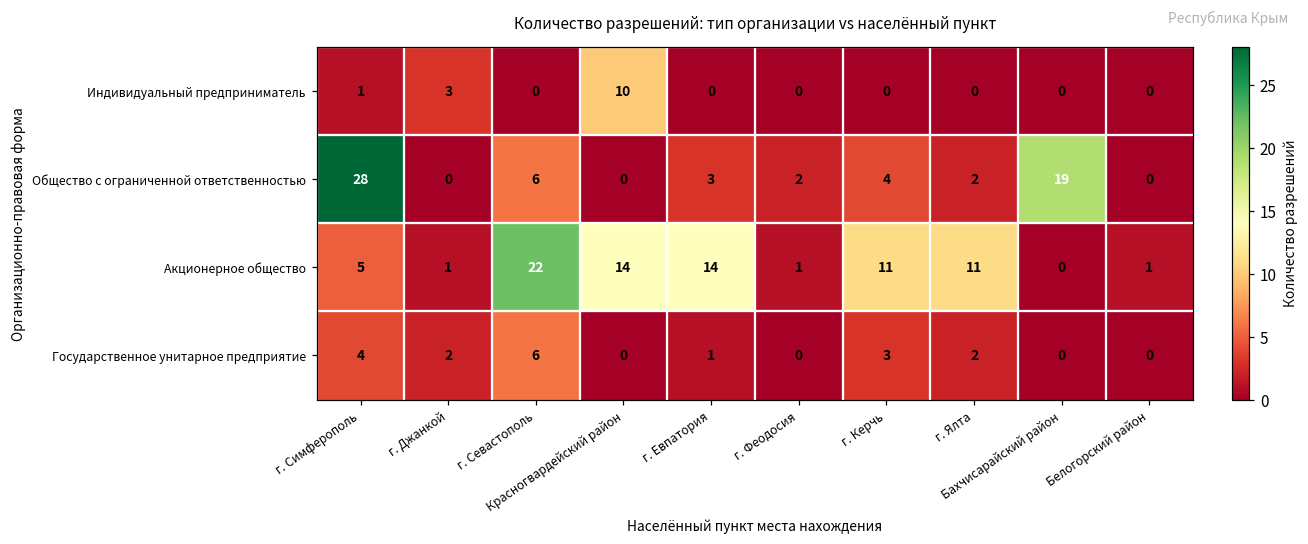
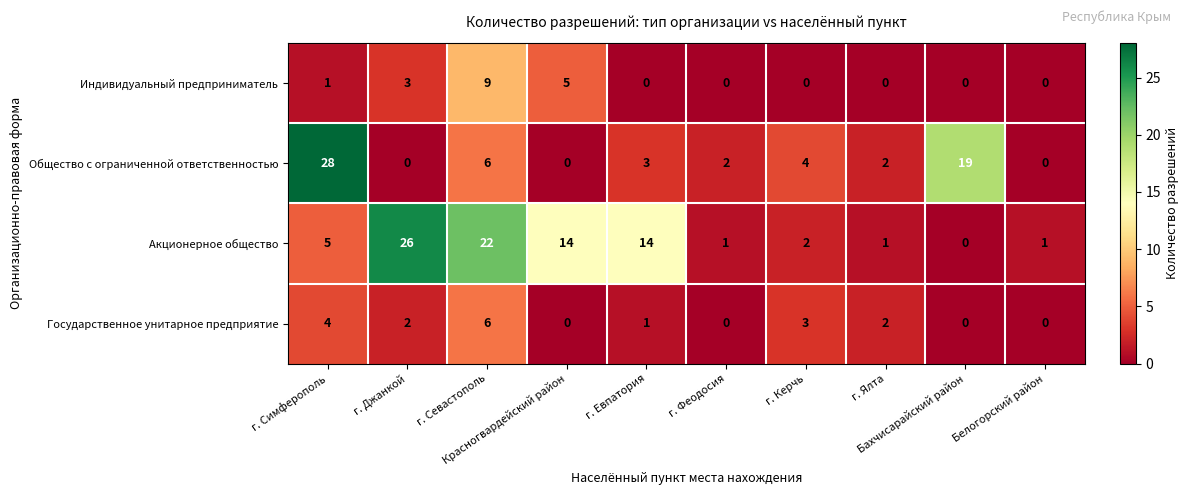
Индивидуальный предприниматель, г. Севастополь: 0 -> 9
Индивидуальный предприниматель, Красногвардейский район: 10 -> 5
Акционерное общество, г. Джанкой: 1 -> 26
Акционерное общество, г. Керчь: 11 -> 2
Акционерное общество, г. Ялта: 11 -> 1
